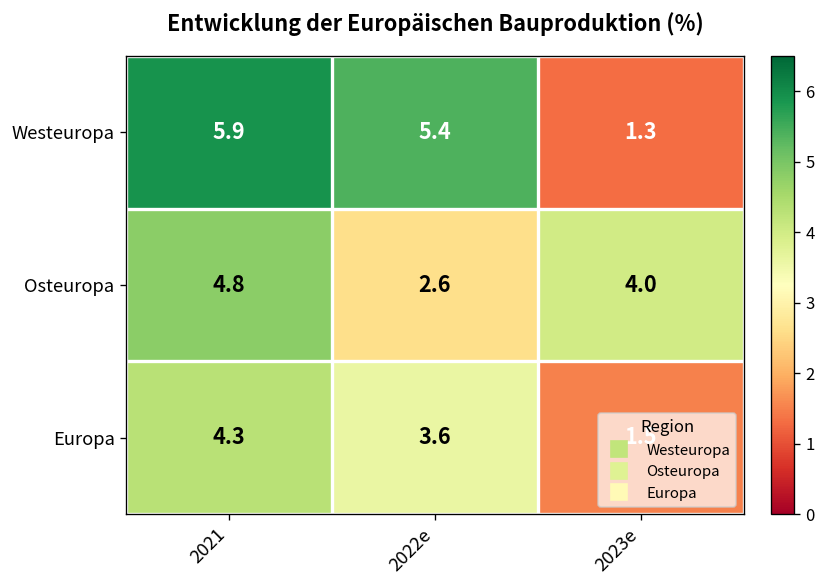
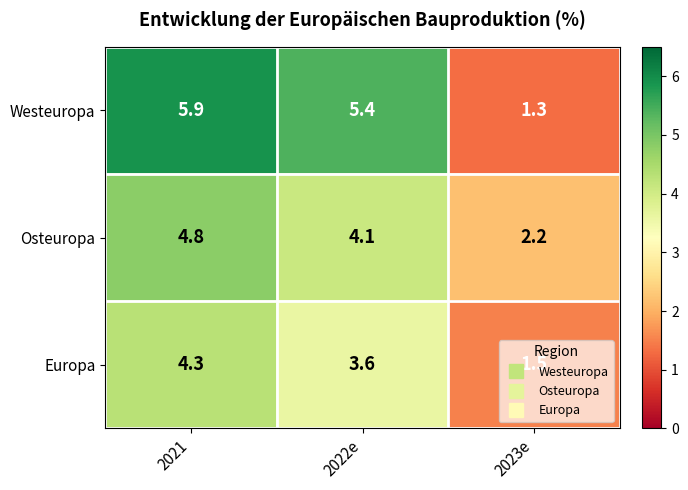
Osteuropa, 2022e: 2.6 -> 4.1
Osteuropa, 2023e: 4.0 -> 2.2
